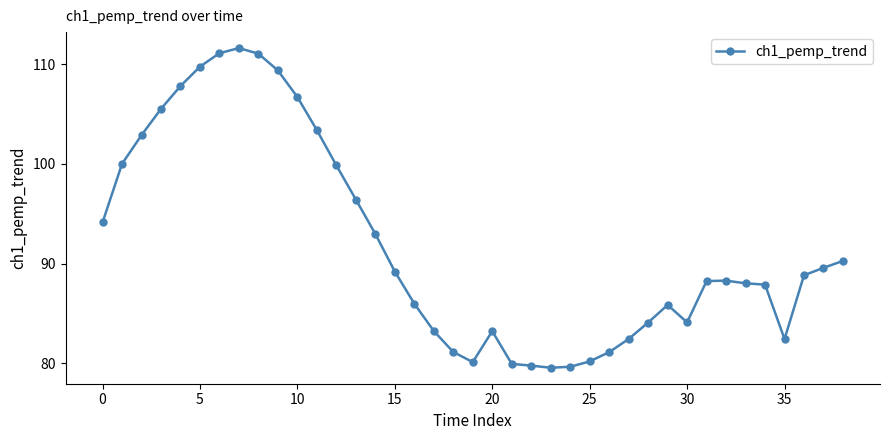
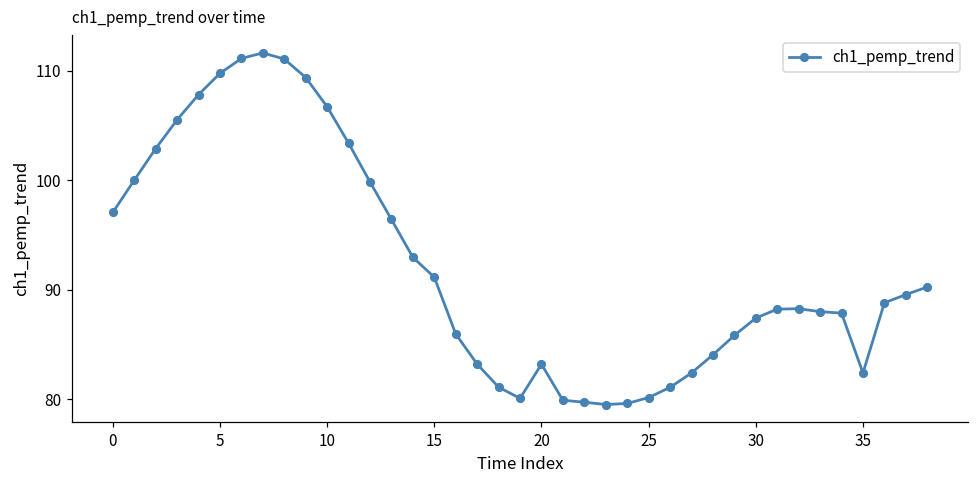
0: 94 -> 97
15: 89 -> 91
30: 84 -> 87
